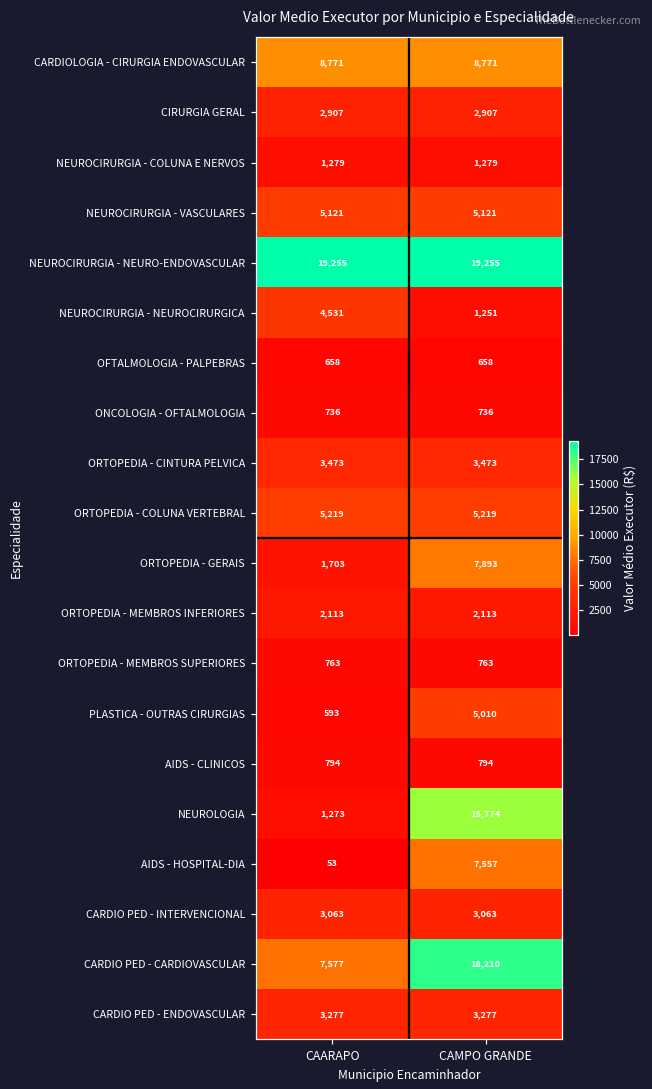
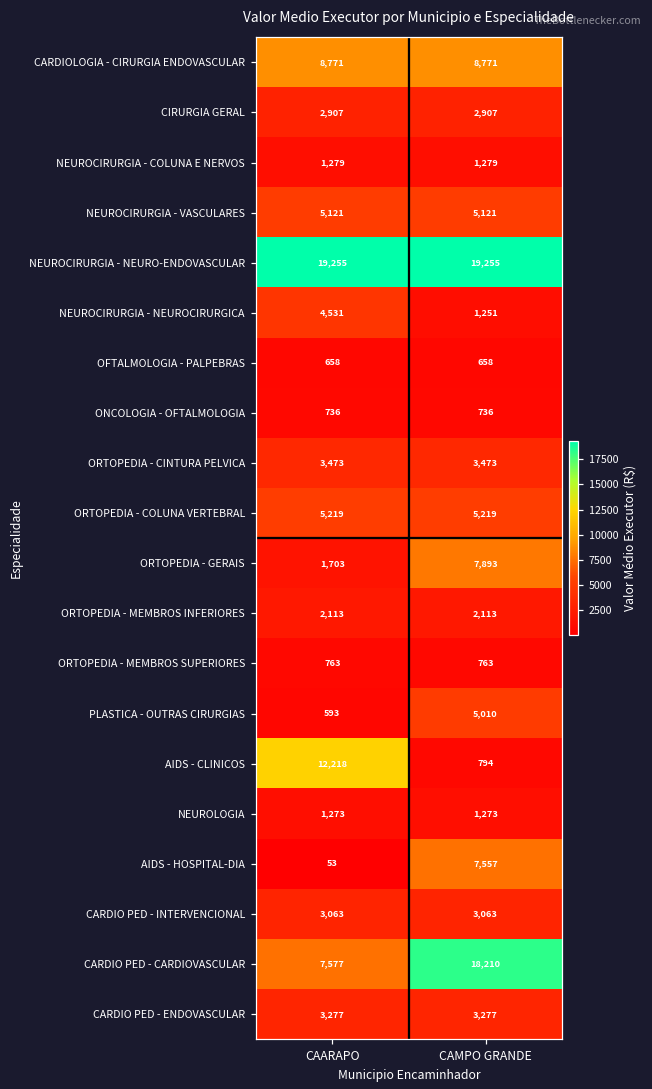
AIDS - CLINICOS, CAARAPO: 794 -> 12,218
NEUROLOGIA, CAMPO GRANDE: 15,774 -> 1,273
